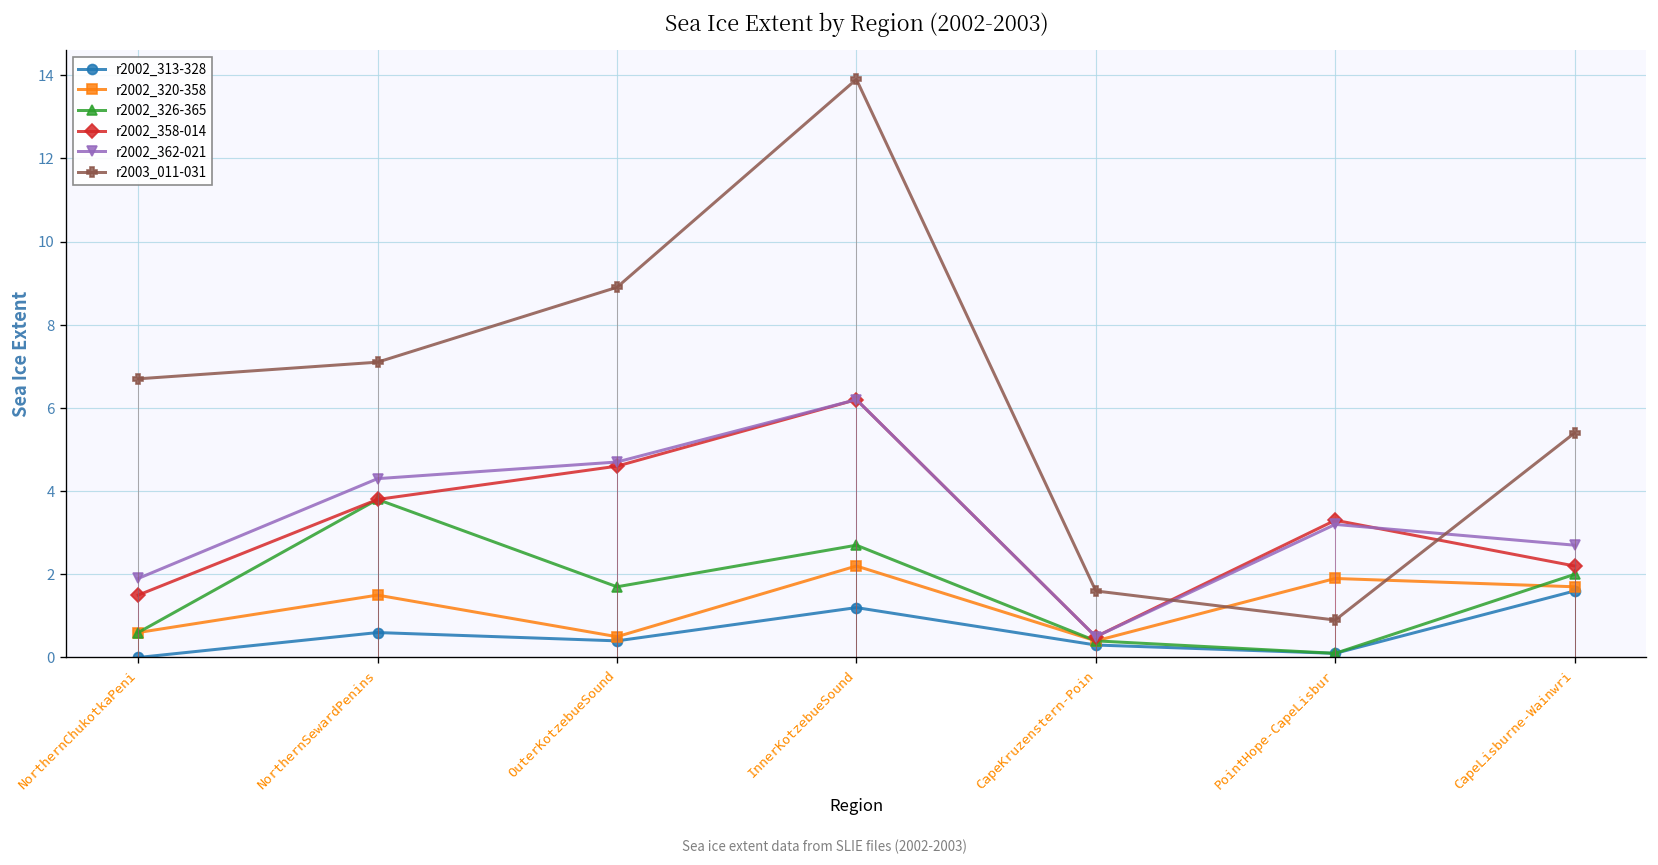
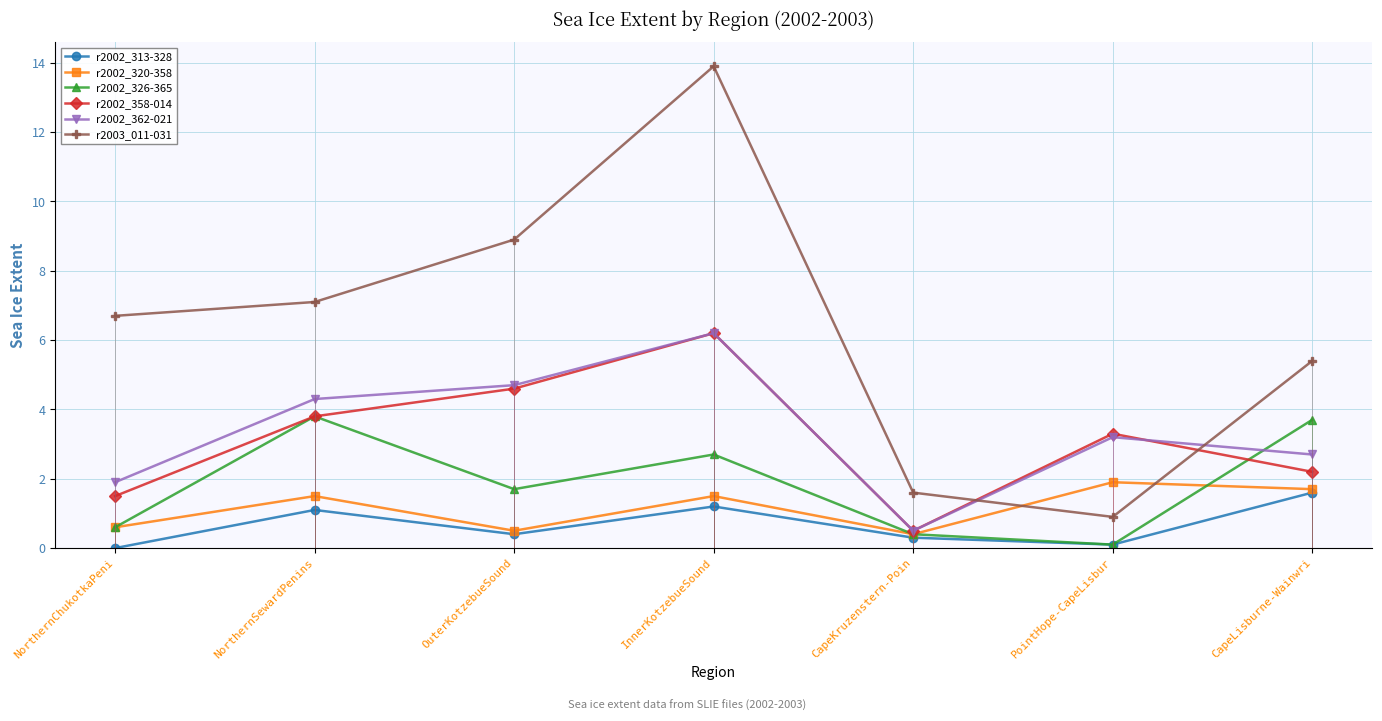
r2002_313-328, NorthernSewardPenins: 0.6 -> 1.1
r2002_320-358, InnerKotzebueSound: 2.2 -> 1.5
r2002_326-365, CapeLisburne-Wainwri: 2.0 -> 3.7
